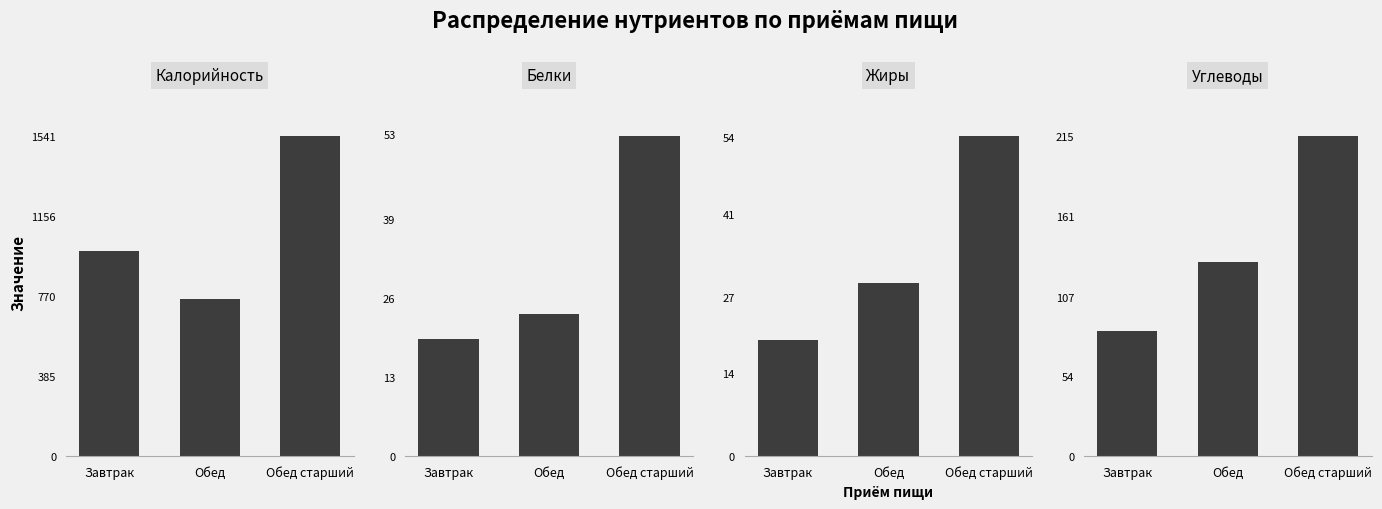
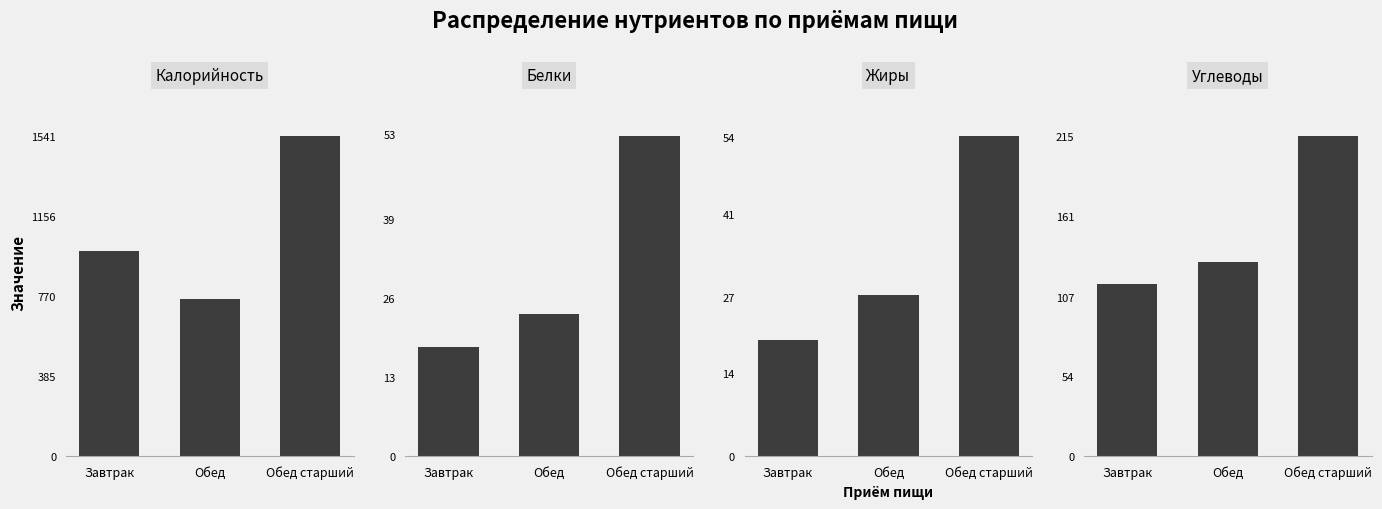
Белки, Завтрак: 19 -> 18
Жиры, Обед: 29 -> 27
Углеводы, Завтрак: 84 -> 116
